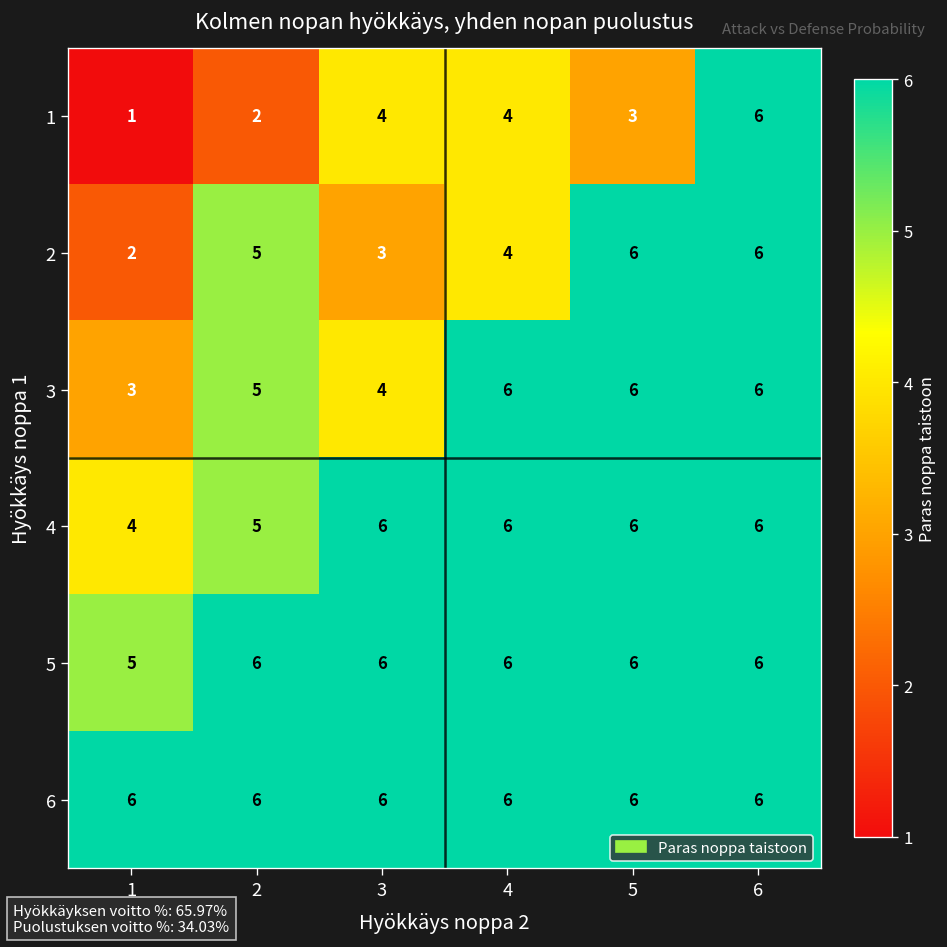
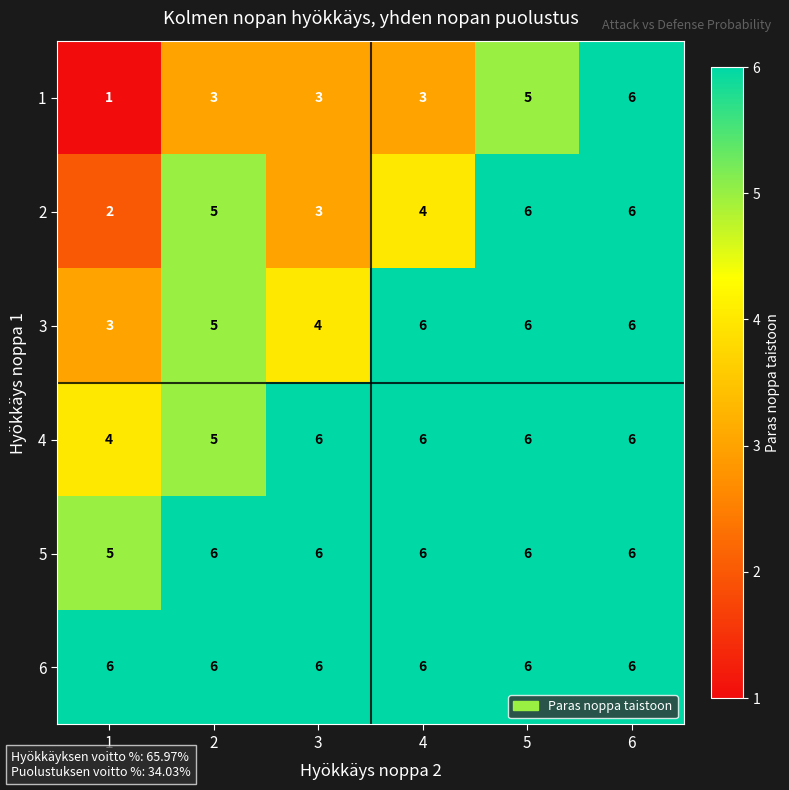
1, 2: 2 -> 3
1, 3: 4 -> 3
1, 4: 4 -> 3
1, 5: 3 -> 5
